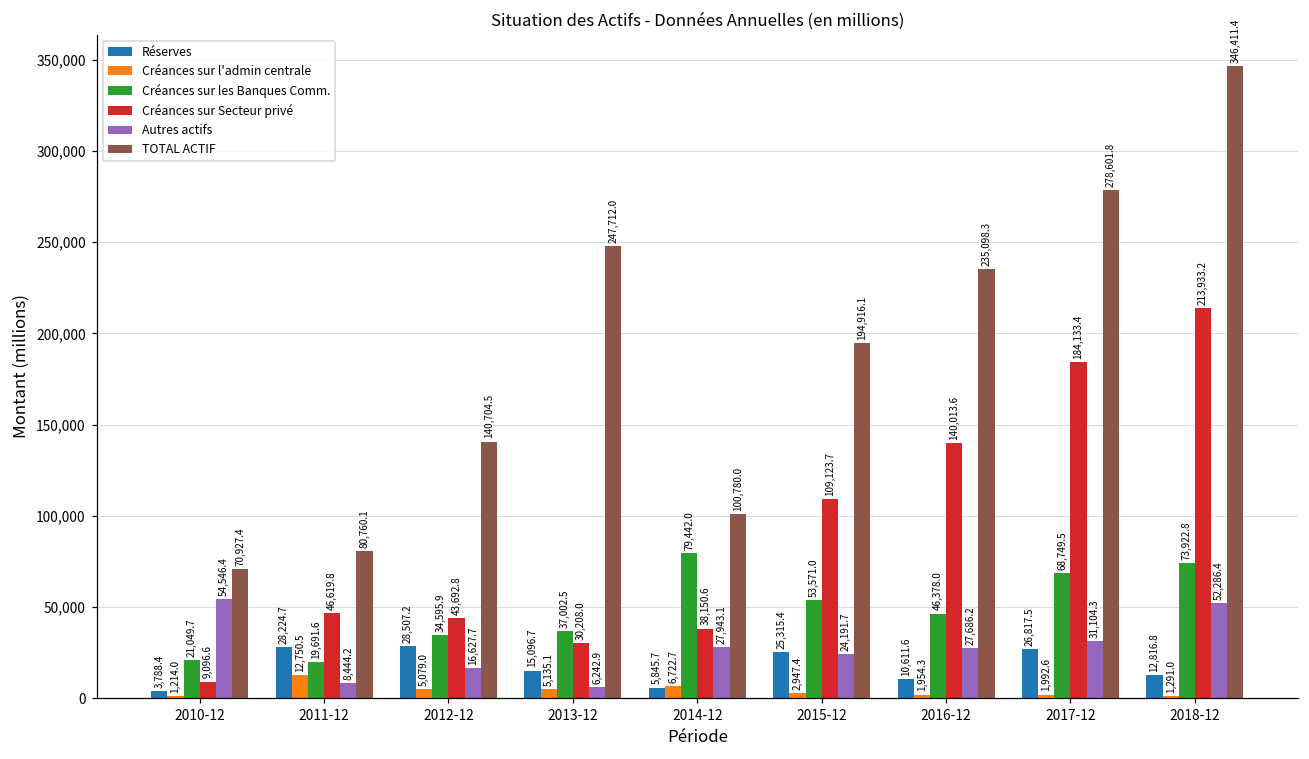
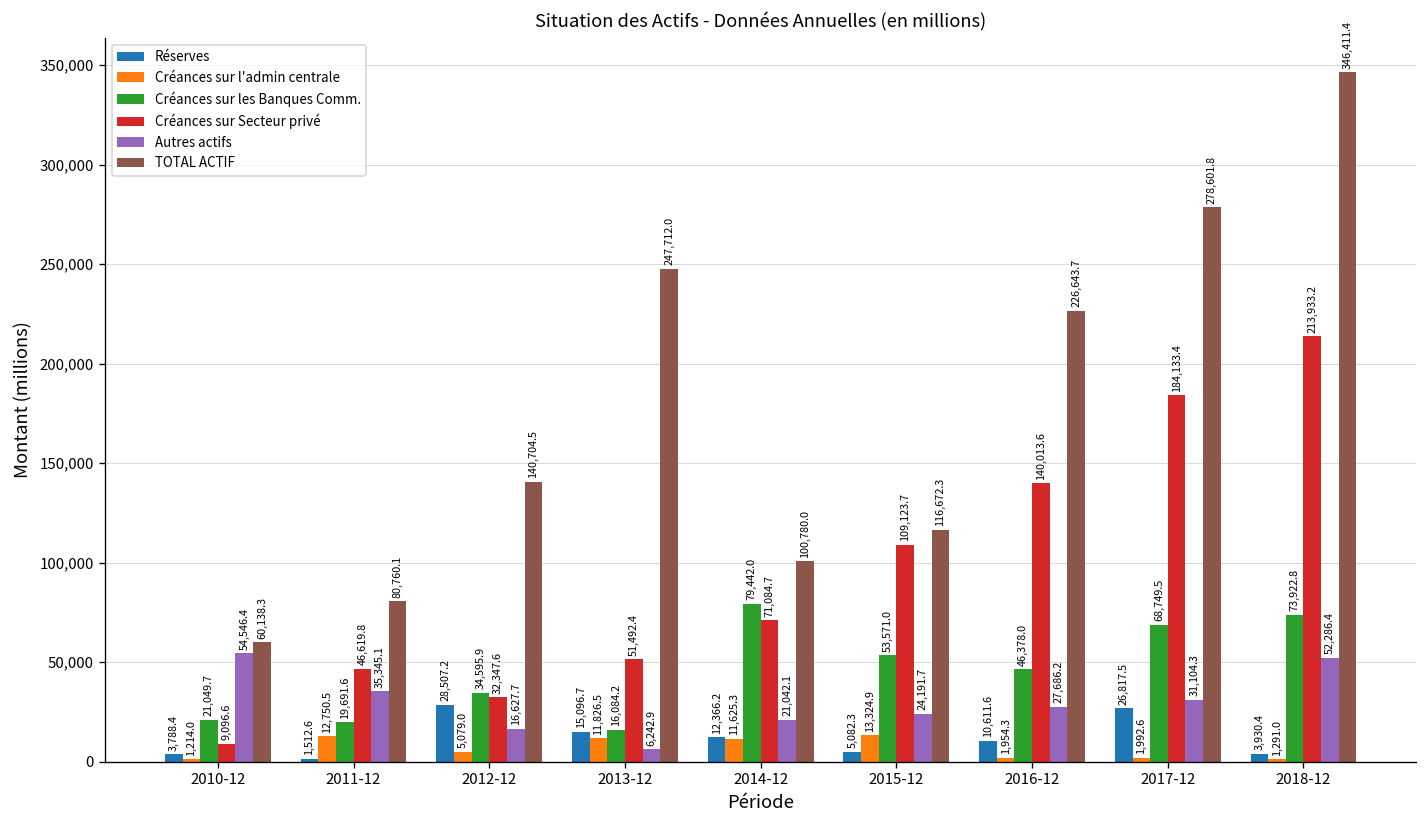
TOTAL ACTIF, 2010-12: 70,927.4 -> 60,138.3
Réserves, 2011-12: 28,224.7 -> 1,512.6
Autres actifs, 2011-12: 8,444.2 -> 35,345.1
Créances sur Secteur privé, 2012-12: 43,692.8 -> 32,347.6
Créances sur l'admin centrale, 2013-12: 5,135.1 -> 11,826.5
Créances sur les Banques Comm., 2013-12: 37,002.5 -> 16,084.2
Créances sur Secteur privé, 2013-12: 30,208.0 -> 51,492.4
Réserves, 2014-12: 5,845.7 -> 12,366.2
Créances sur l'admin centrale, 2014-12: 6,722.7 -> 11,625.3
Créances sur Secteur privé, 2014-12: 38,150.6 -> 71,084.7
Autres actifs, 2014-12: 27,943.1 -> 21,042.1
Réserves, 2015-12: 25,315.4 -> 5,082.3
Créances sur l'admin centrale, 2015-12: 2,947.4 -> 13,324.9
TOTAL ACTIF, 2015-12: 194,916.1 -> 116,672.3
TOTAL ACTIF, 2016-12: 235,098.3 -> 226,643.7
Réserves, 2018-12: 12,816.8 -> 3,930.4
